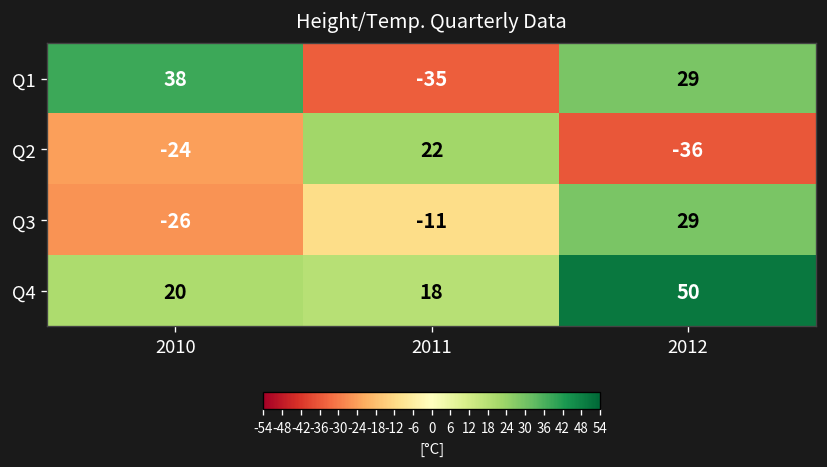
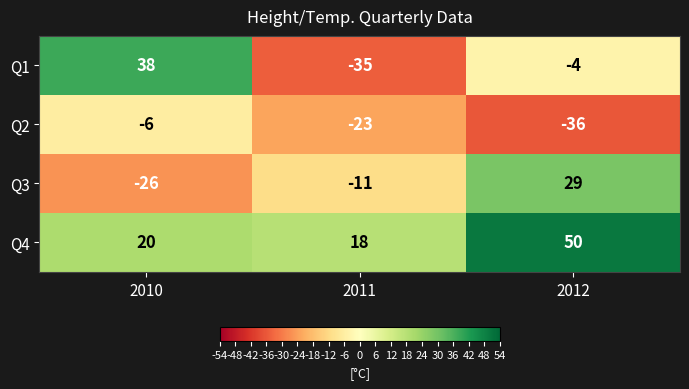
Q1, 2012: 29 -> -4
Q2, 2010: -24 -> -6
Q2, 2011: 22 -> -23
